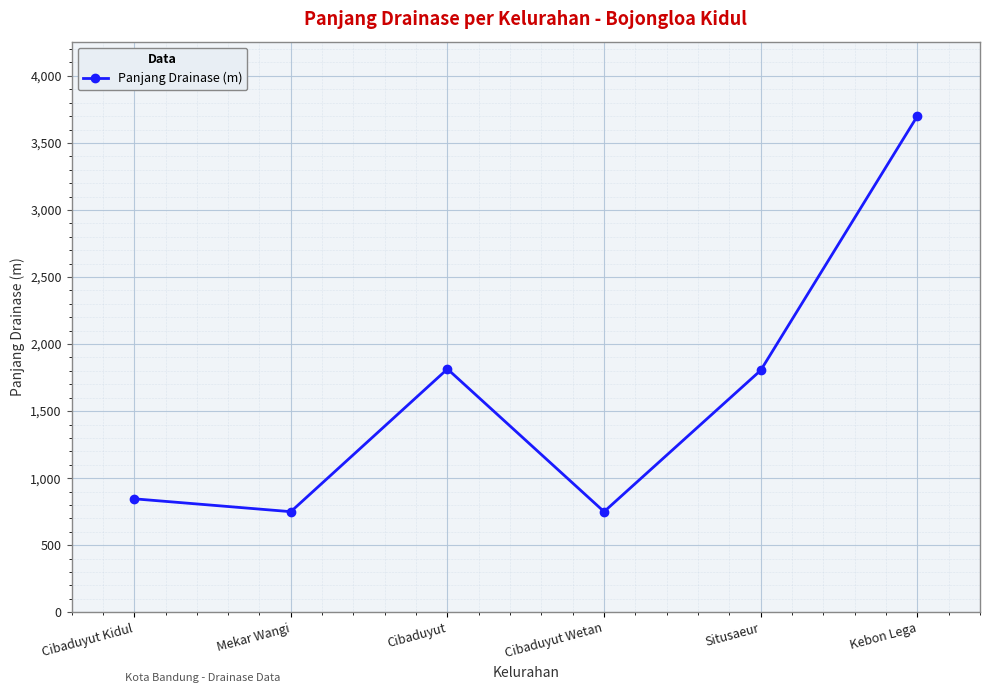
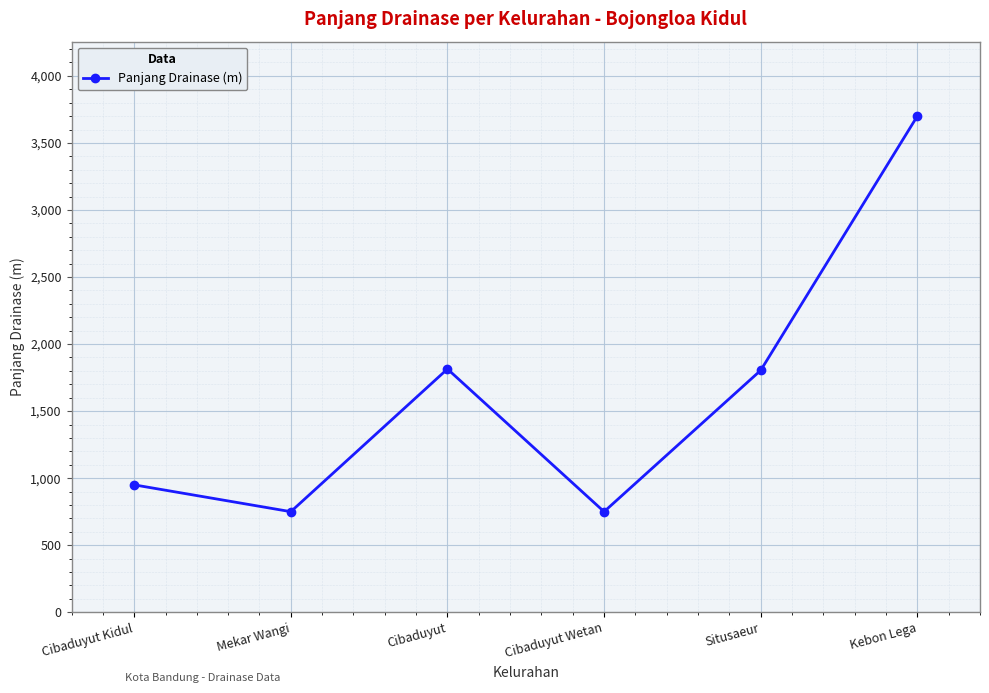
Cibaduyut Kidul: 850 -> 950
